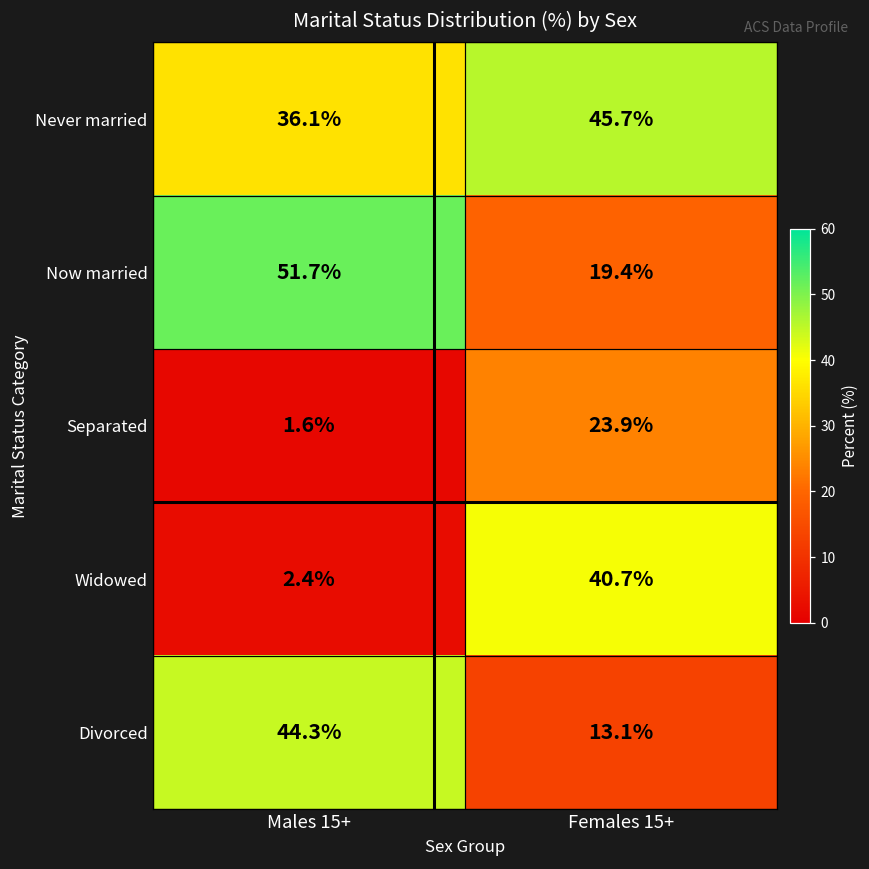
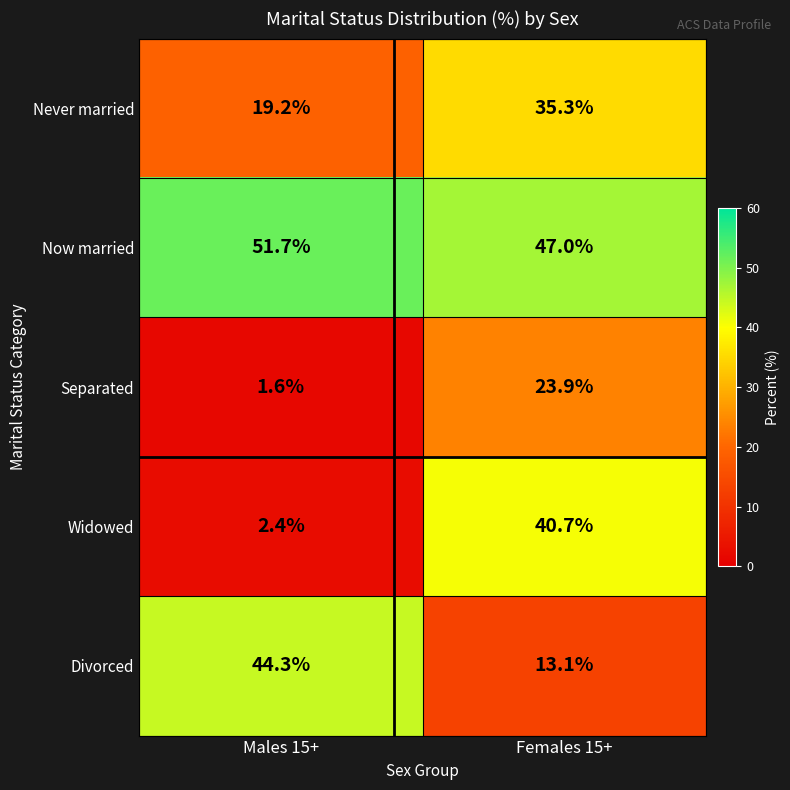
Never married, Males 15+: 36.1% -> 19.2%
Never married, Females 15+: 45.7% -> 35.3%
Now married, Females 15+: 19.4% -> 47.0%
